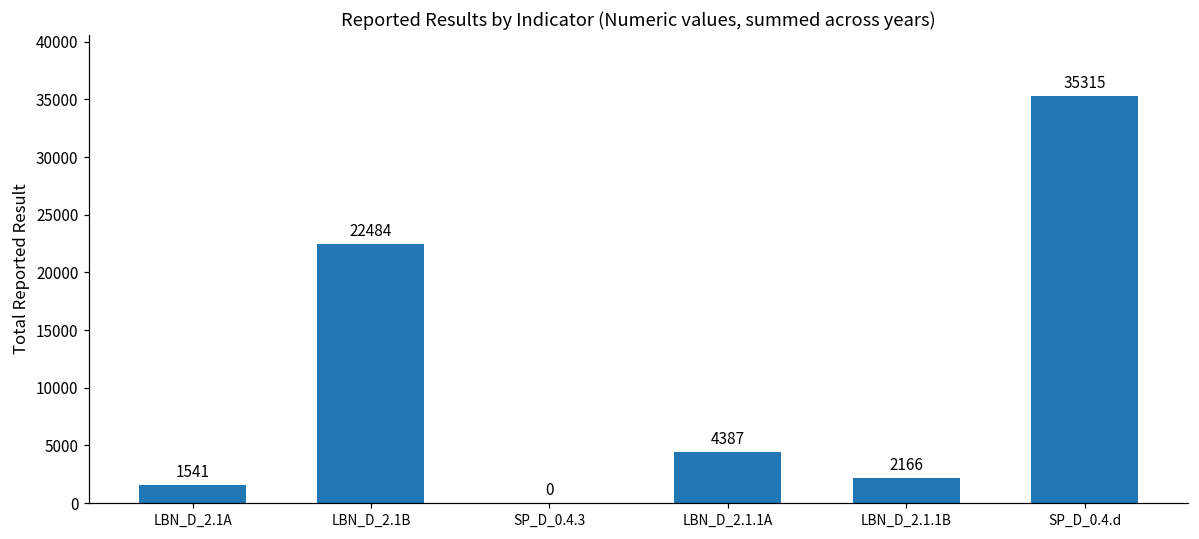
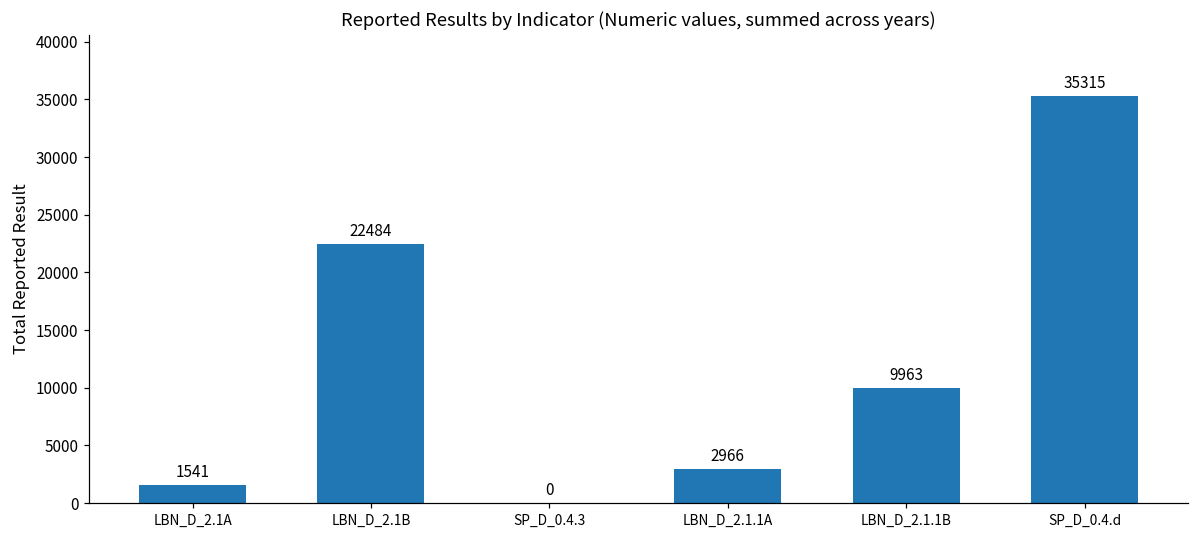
LBN_D_2.1.1A: 4387 -> 2966
LBN_D_2.1.1B: 2166 -> 9963
